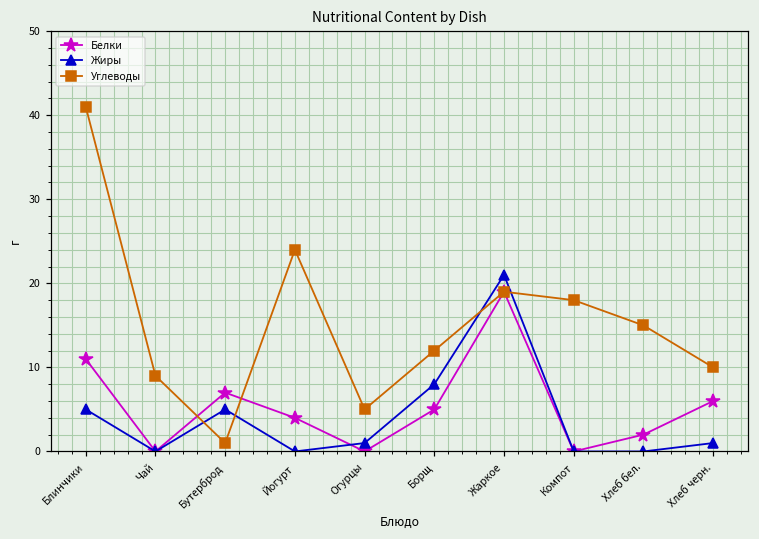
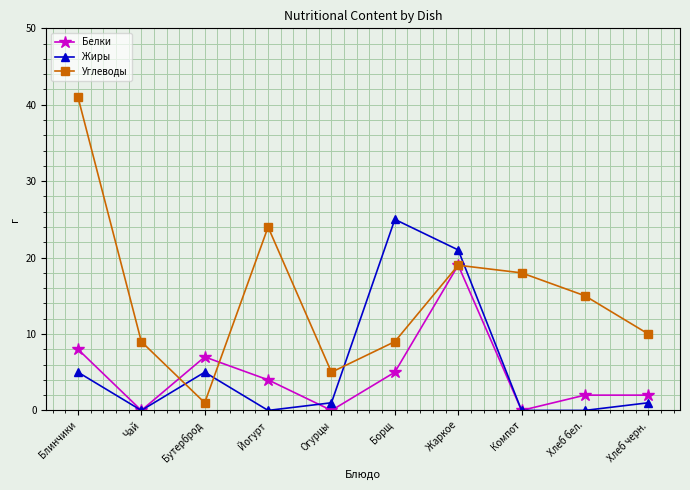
Белки, Блинчики: 11 -> 8
Жиры, Борщ: 8 -> 25
Углеводы, Борщ: 12 -> 9
Белки, Хлеб черн.: 6 -> 2
